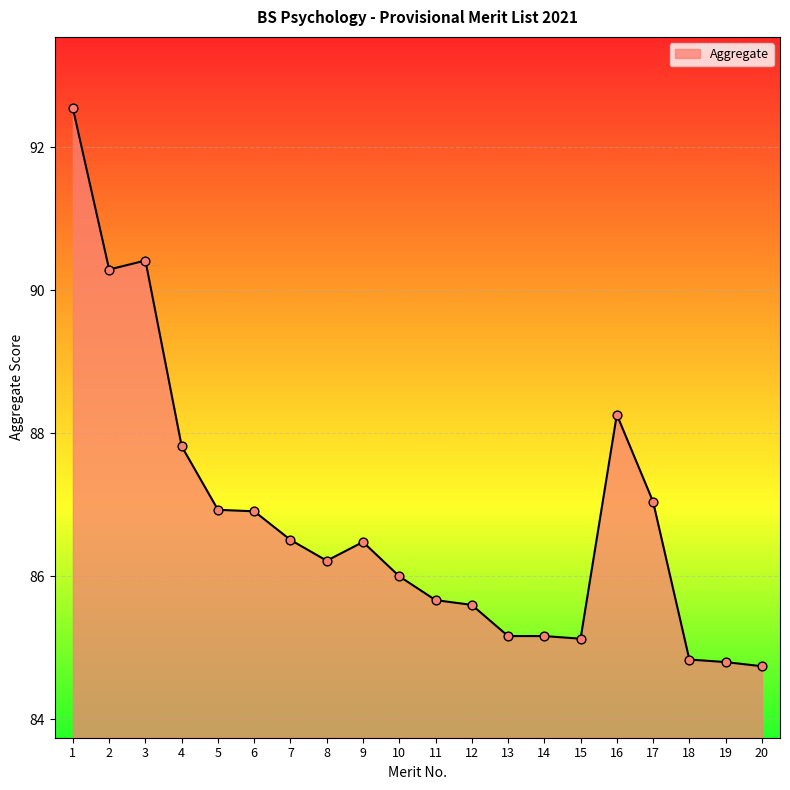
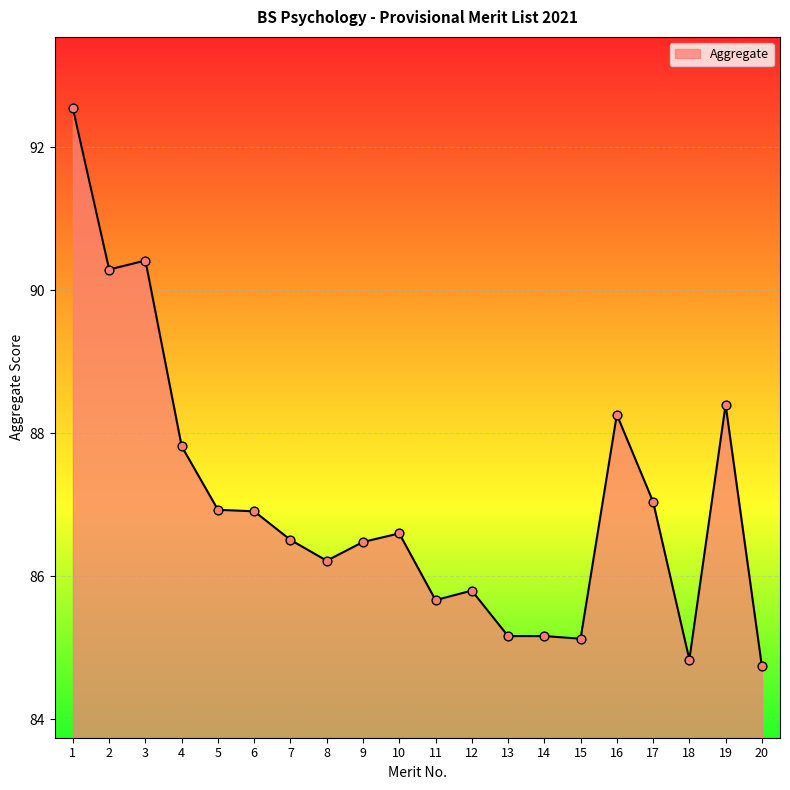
10: 86.0 -> 86.6
12: 85.6 -> 85.8
19: 84.8 -> 88.4
